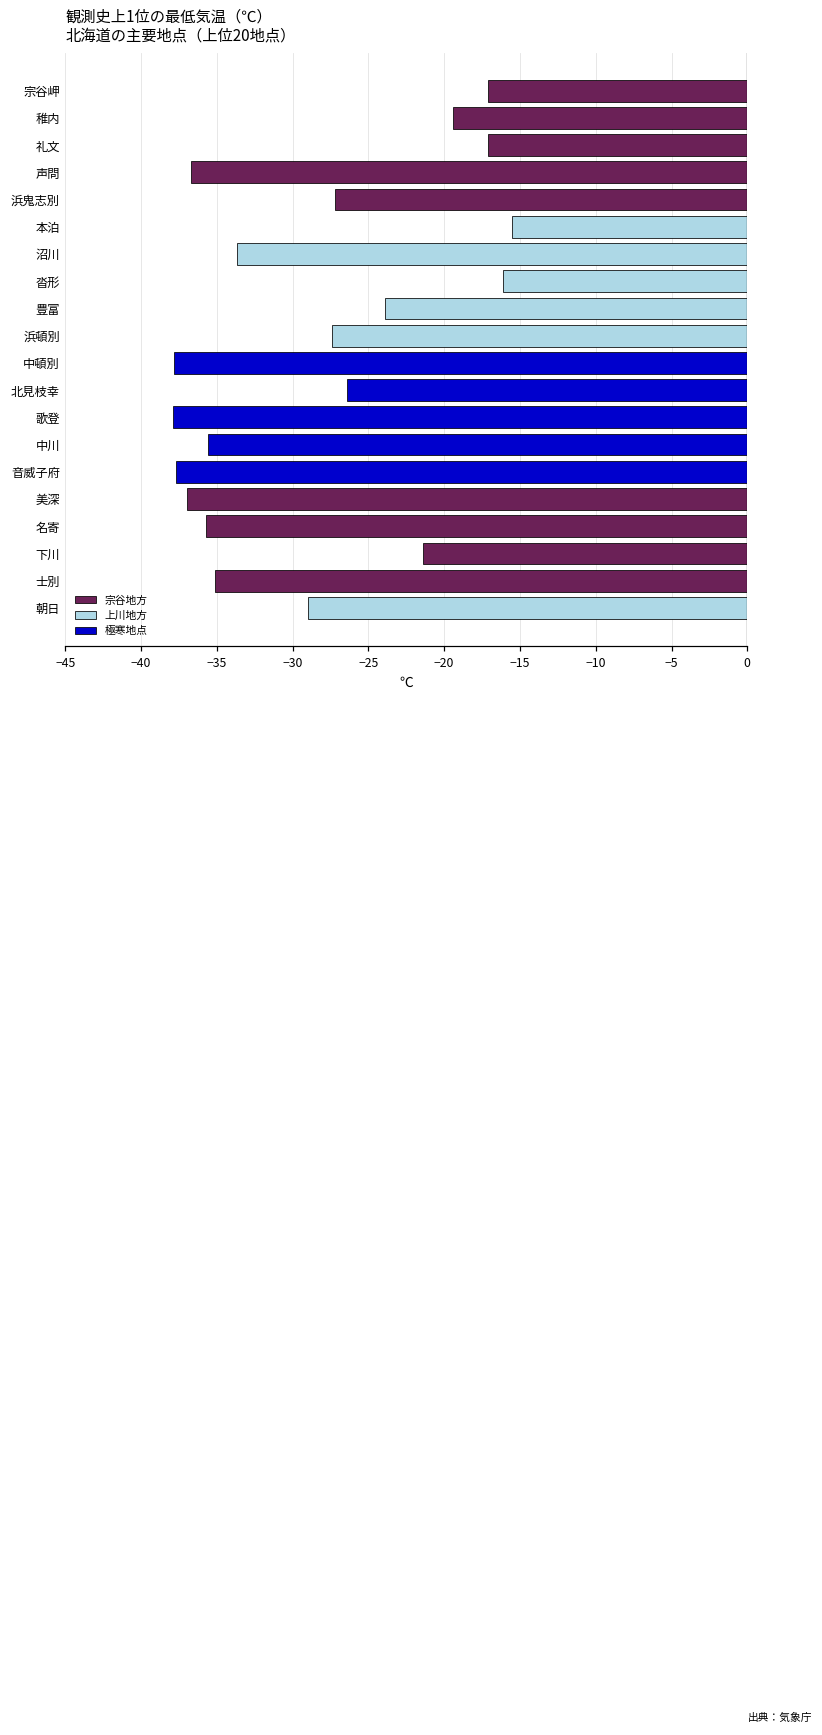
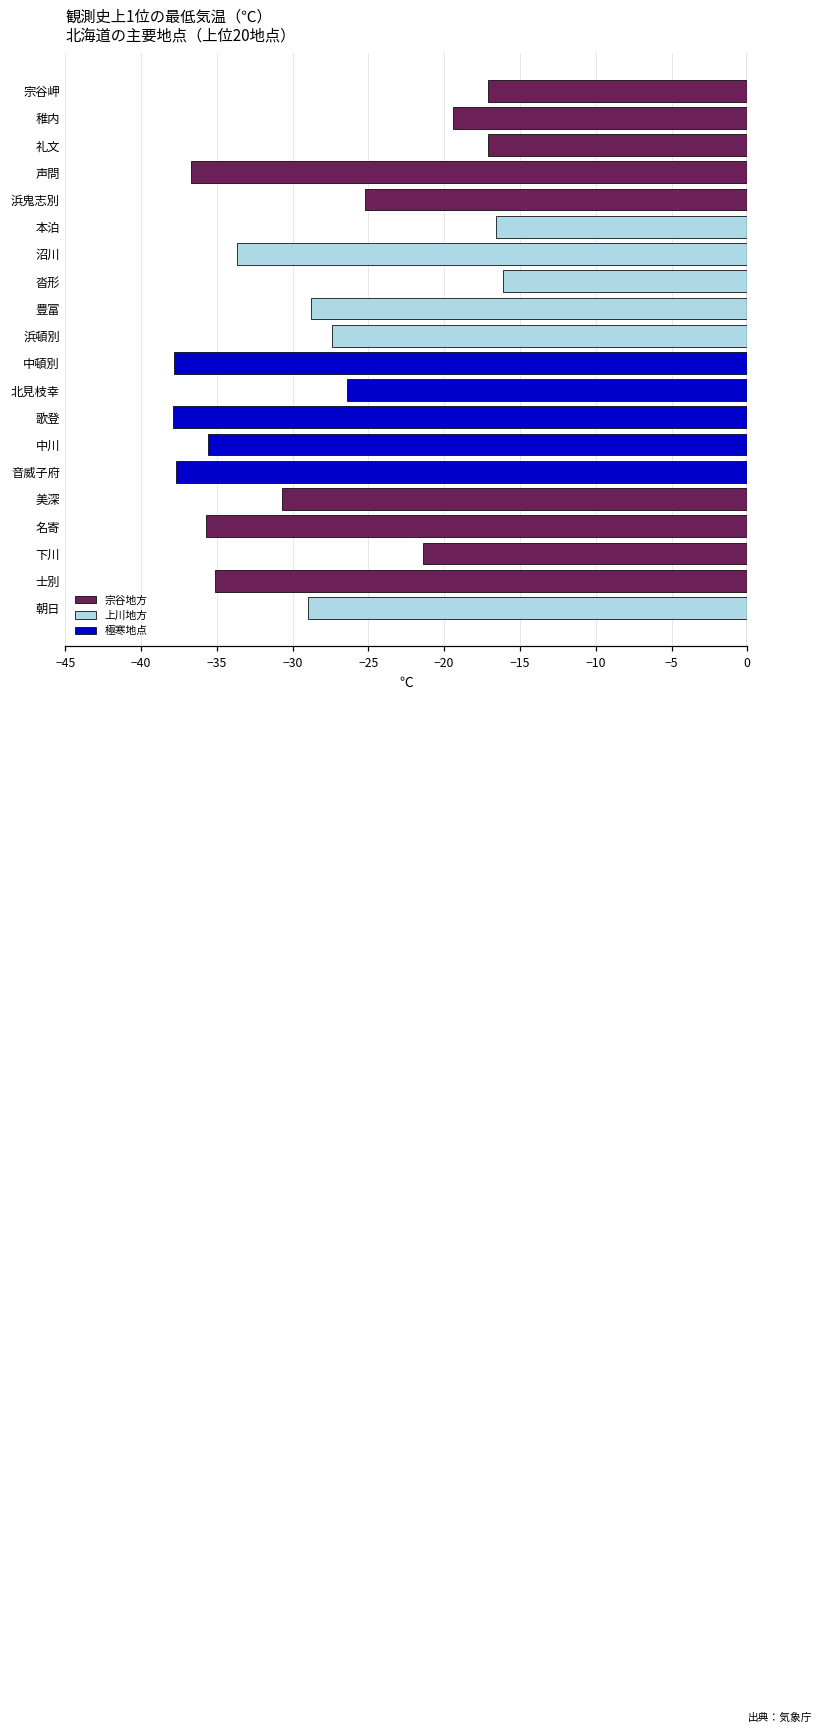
浜鬼志別: -27.2 -> -25.2
本泊: -15.5 -> -16.6
豊富: -23.9 -> -28.8
美深: -37.0 -> -30.7
